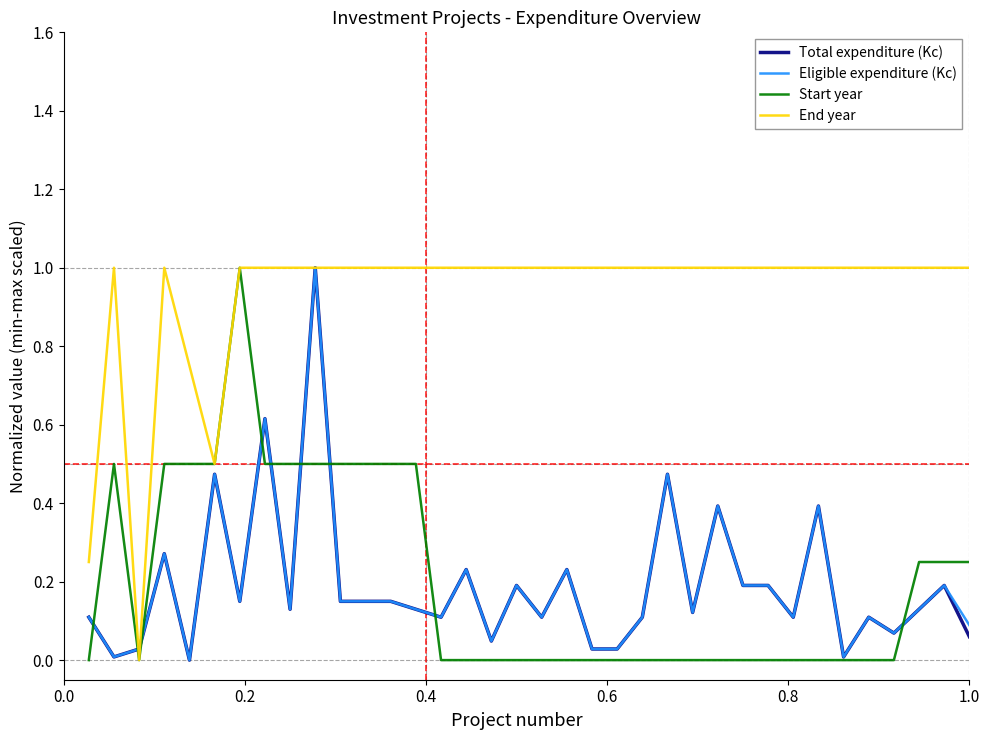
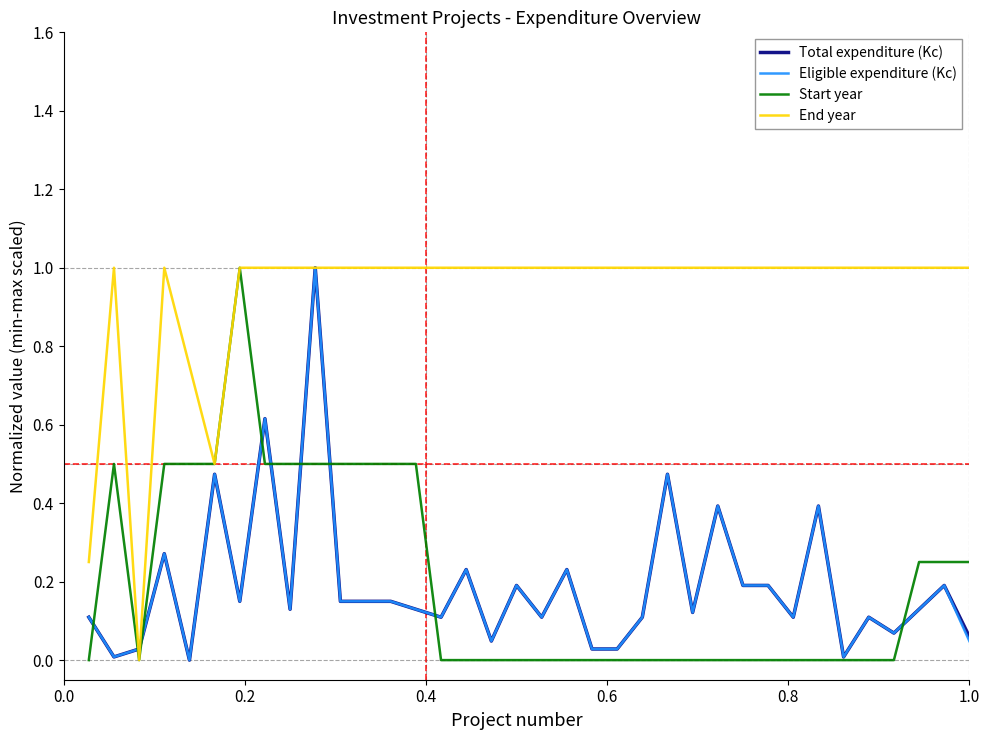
Eligible expenditure (Kc), 1.0: 0.09 -> 0.05
